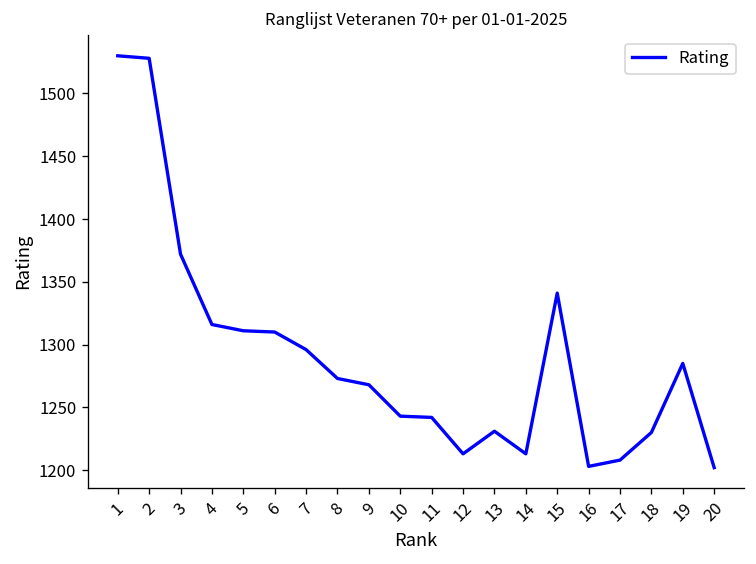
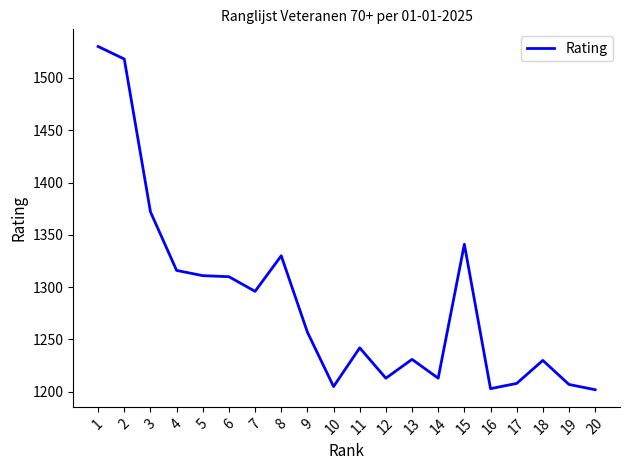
2: 1528 -> 1518
8: 1273 -> 1330
9: 1268 -> 1257
10: 1243 -> 1205
19: 1285 -> 1207
